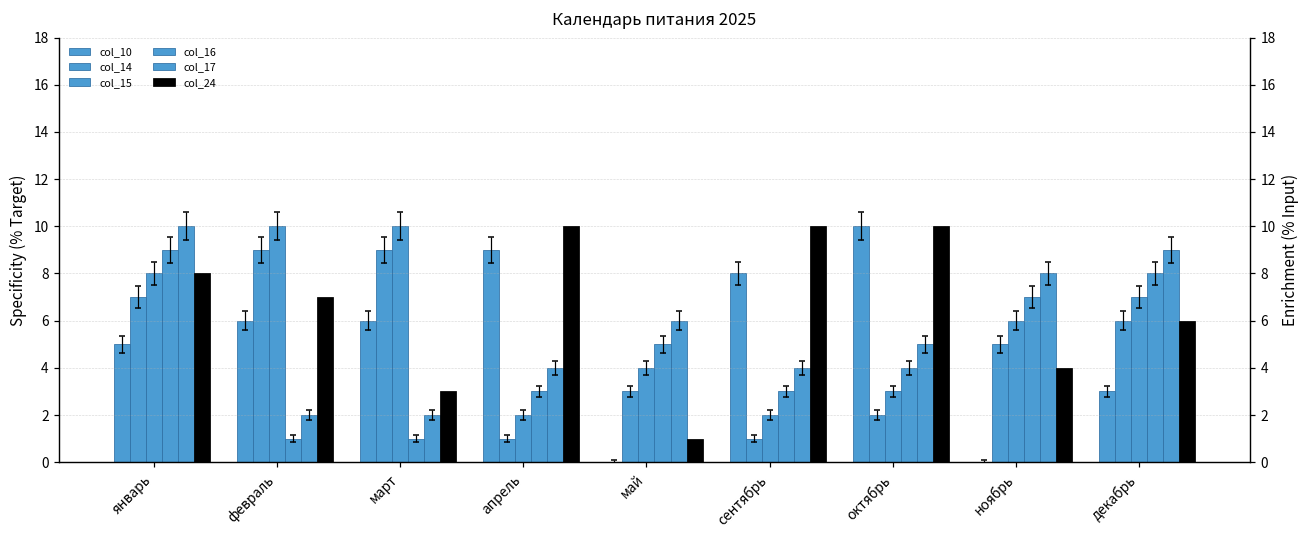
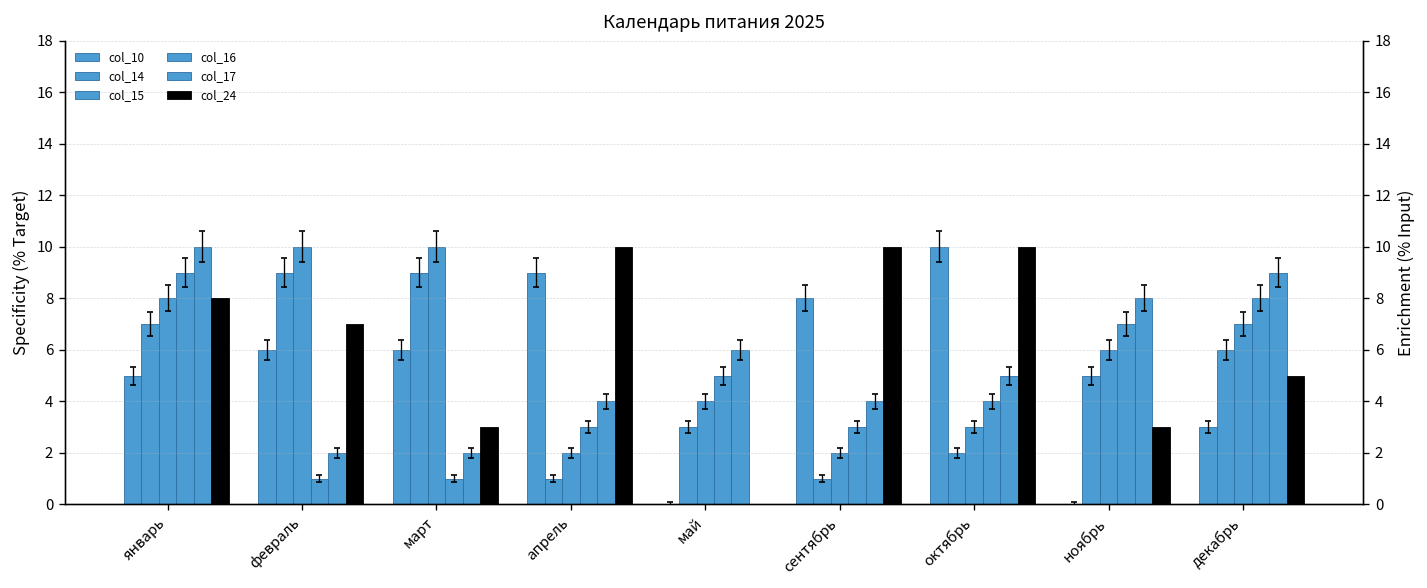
col_24, май: 1 -> 0
col_24, ноябрь: 4 -> 3
col_24, декабрь: 6 -> 5
